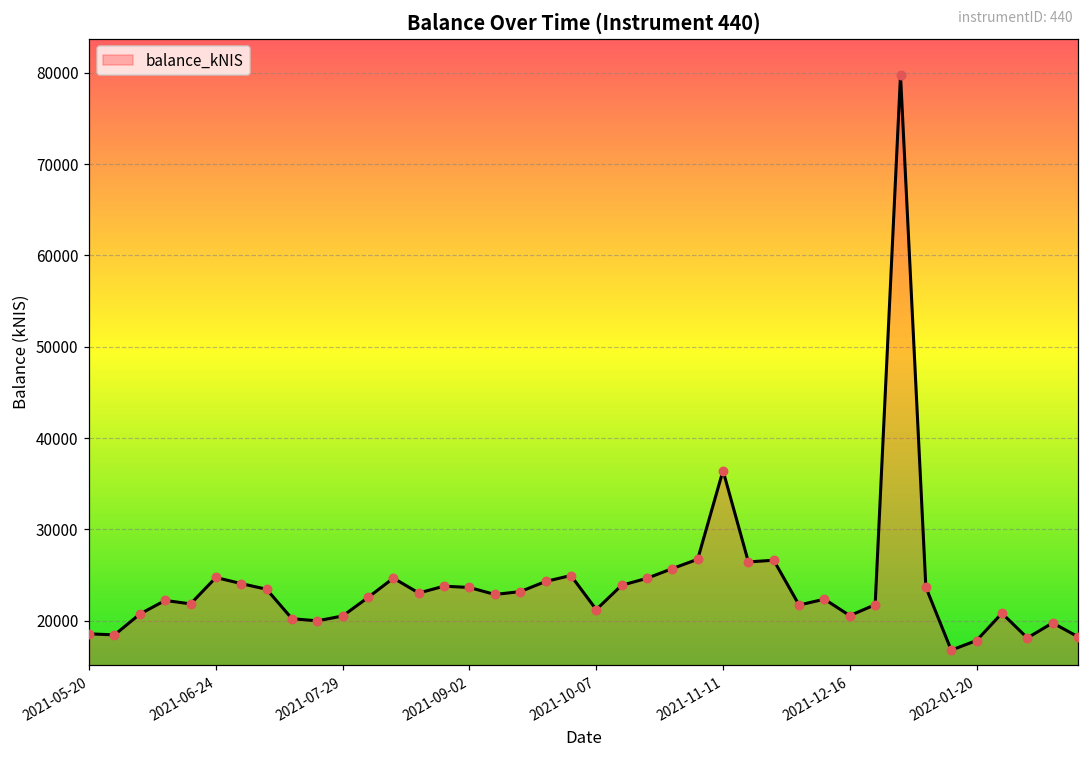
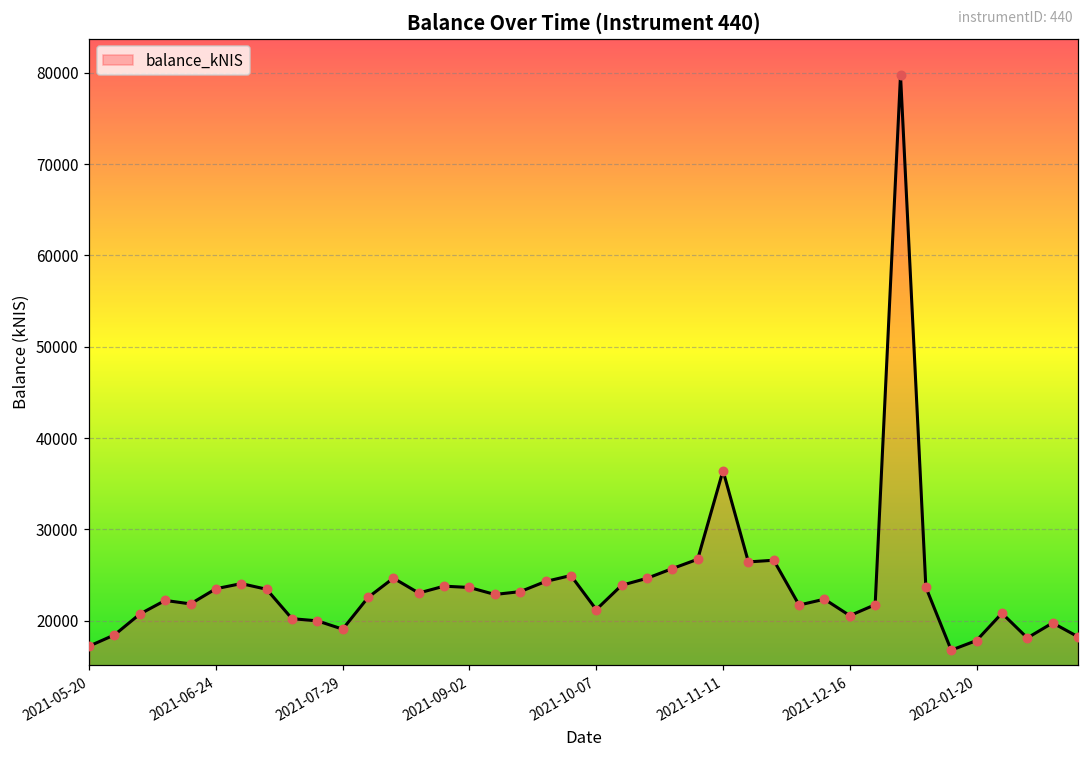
2021-05-20: 19000 -> 17000
2021-06-24: 25000 -> 24000
2021-07-29: 21000 -> 19000
